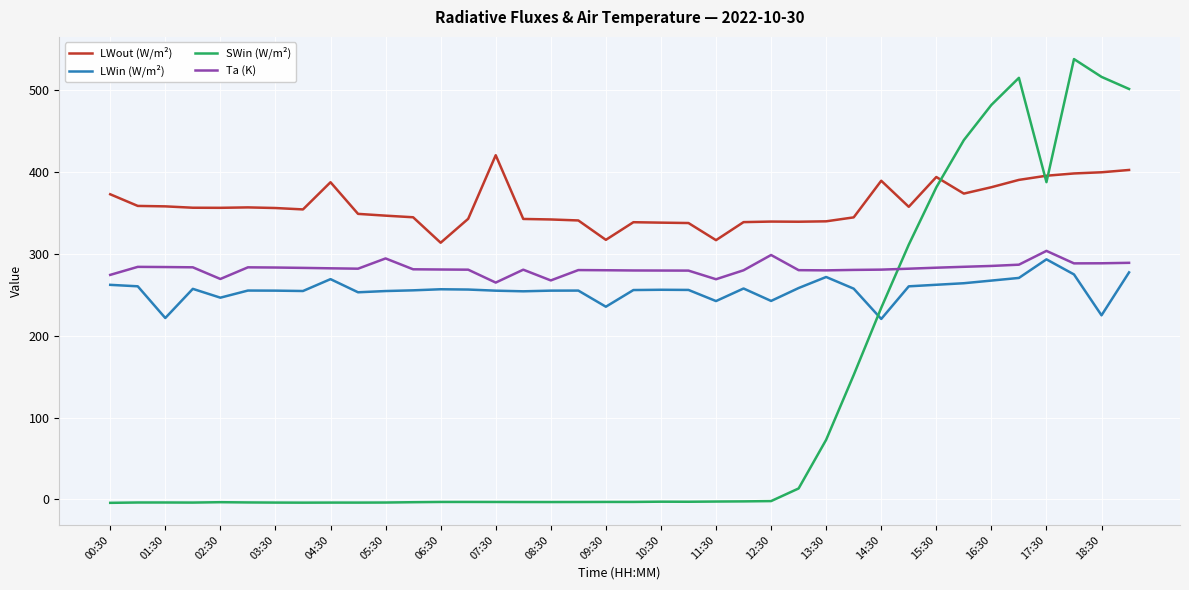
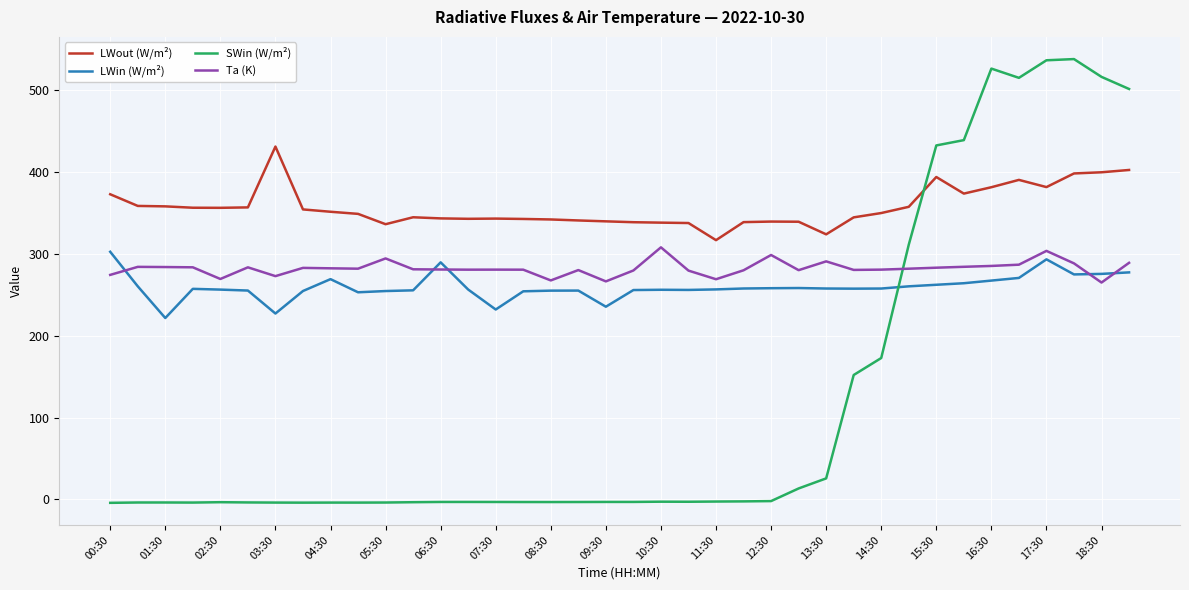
LWin (W/m²), 00:30: 260 -> 300
LWin (W/m²), 02:30: 250 -> 260
LWout (W/m²), 03:30: 360 -> 430
LWin (W/m²), 03:30: 260 -> 230
Ta (K), 03:30: 280 -> 270
LWout (W/m²), 04:30: 390 -> 350
LWout (W/m²), 05:30: 350 -> 340
LWout (W/m²), 06:30: 310 -> 340
LWin (W/m²), 06:30: 260 -> 290
LWout (W/m²), 07:30: 420 -> 340
LWin (W/m²), 07:30: 260 -> 230
Ta (K), 07:30: 260 -> 280
LWout (W/m²), 09:30: 320 -> 340
Ta (K), 09:30: 280 -> 270
Ta (K), 10:30: 280 -> 310
LWin (W/m²), 11:30: 240 -> 260
LWin (W/m²), 12:30: 240 -> 260
LWout (W/m²), 13:30: 340 -> 320
LWin (W/m²), 13:30: 270 -> 260
SWin (W/m²), 13:30: 70 -> 30
Ta (K), 13:30: 280 -> 290
LWout (W/m²), 14:30: 390 -> 350
LWin (W/m²), 14:30: 220 -> 260
SWin (W/m²), 14:30: 230 -> 170
SWin (W/m²), 15:30: 380 -> 430
SWin (W/m²), 16:30: 480 -> 530
LWout (W/m²), 17:30: 400 -> 380
SWin (W/m²), 17:30: 390 -> 540
LWin (W/m²), 18:30: 220 -> 280
Ta (K), 18:30: 290 -> 260
